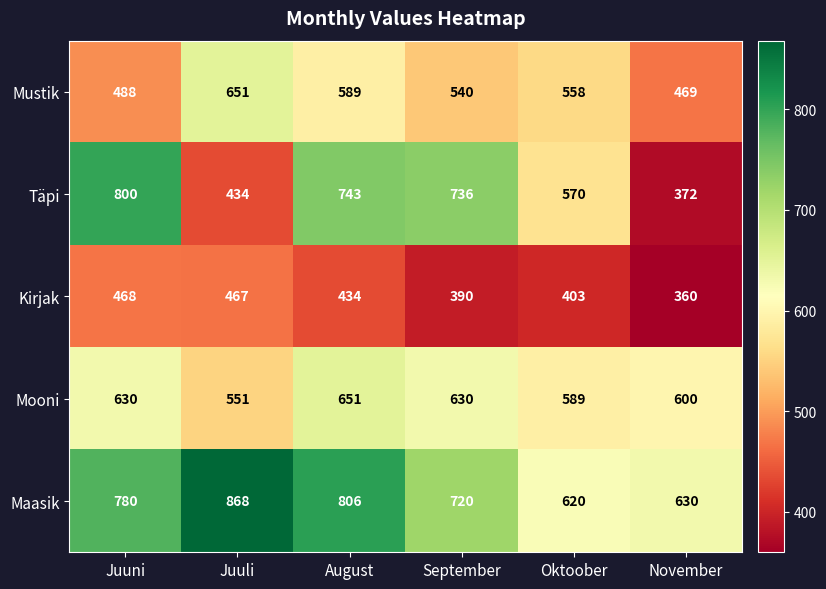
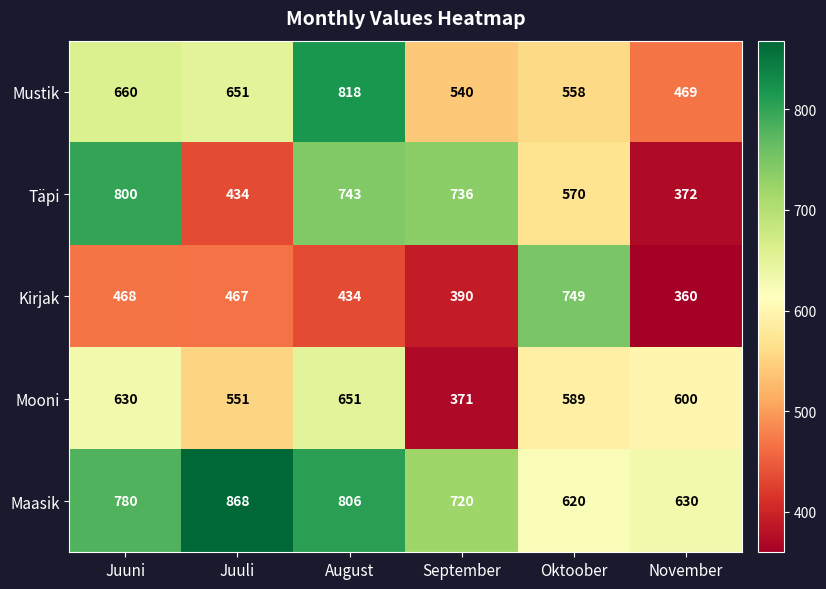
Mustik, Juuni: 488 -> 660
Mustik, August: 589 -> 818
Kirjak, Oktoober: 403 -> 749
Mooni, September: 630 -> 371
